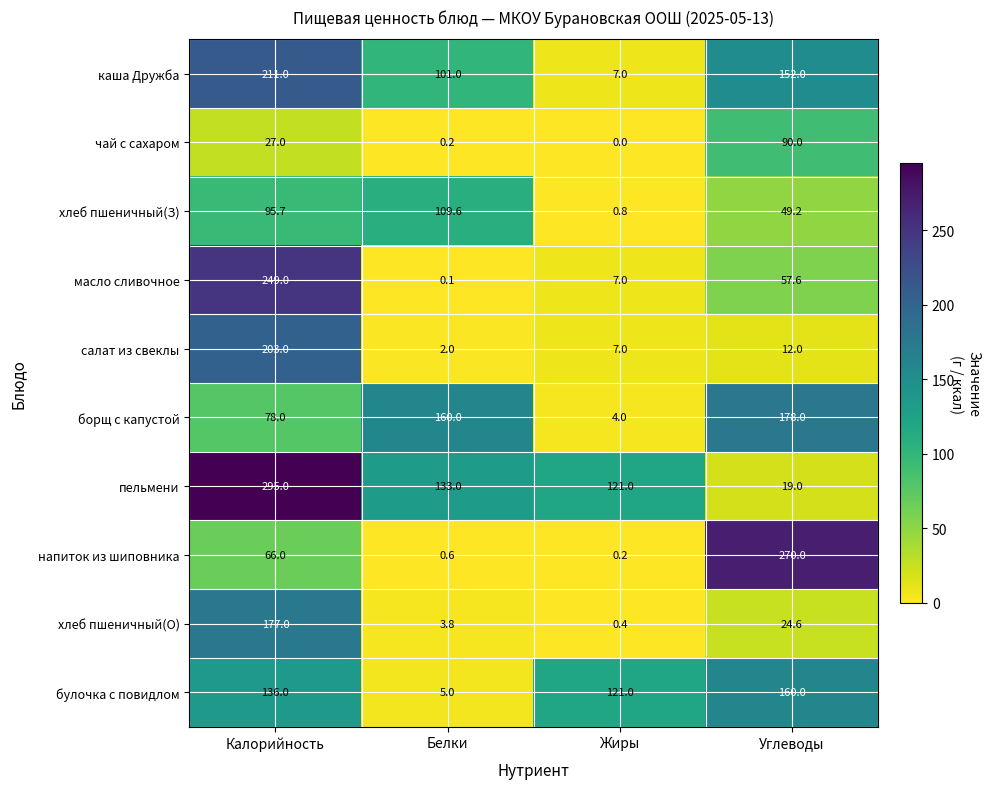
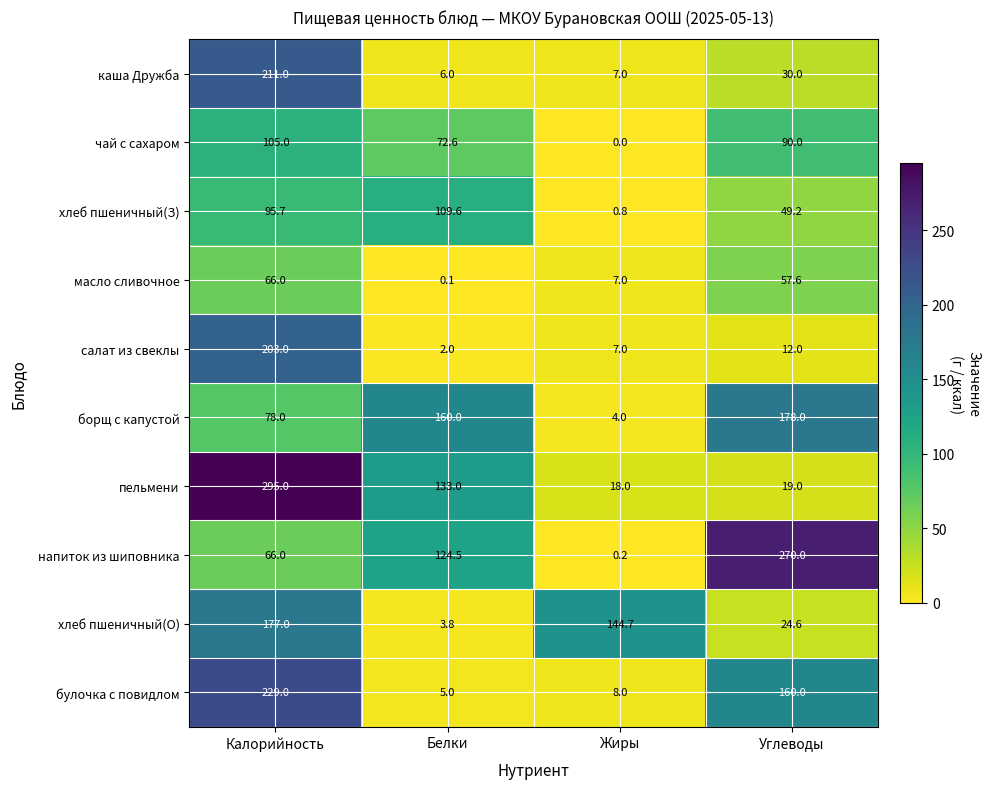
каша Дружба, Белки: 101.0 -> 6.0
каша Дружба, Углеводы: 152.0 -> 30.0
чай с сахаром, Калорийность: 27.0 -> 105.0
чай с сахаром, Белки: 0.2 -> 72.6
масло сливочное, Калорийность: 249.0 -> 66.0
пельмени, Жиры: 121.0 -> 18.0
напиток из шиповника, Белки: 0.6 -> 124.5
хлеб пшеничный(О), Жиры: 0.4 -> 144.7
булочка с повидлом, Калорийность: 136.0 -> 229.0
булочка с повидлом, Жиры: 121.0 -> 8.0
